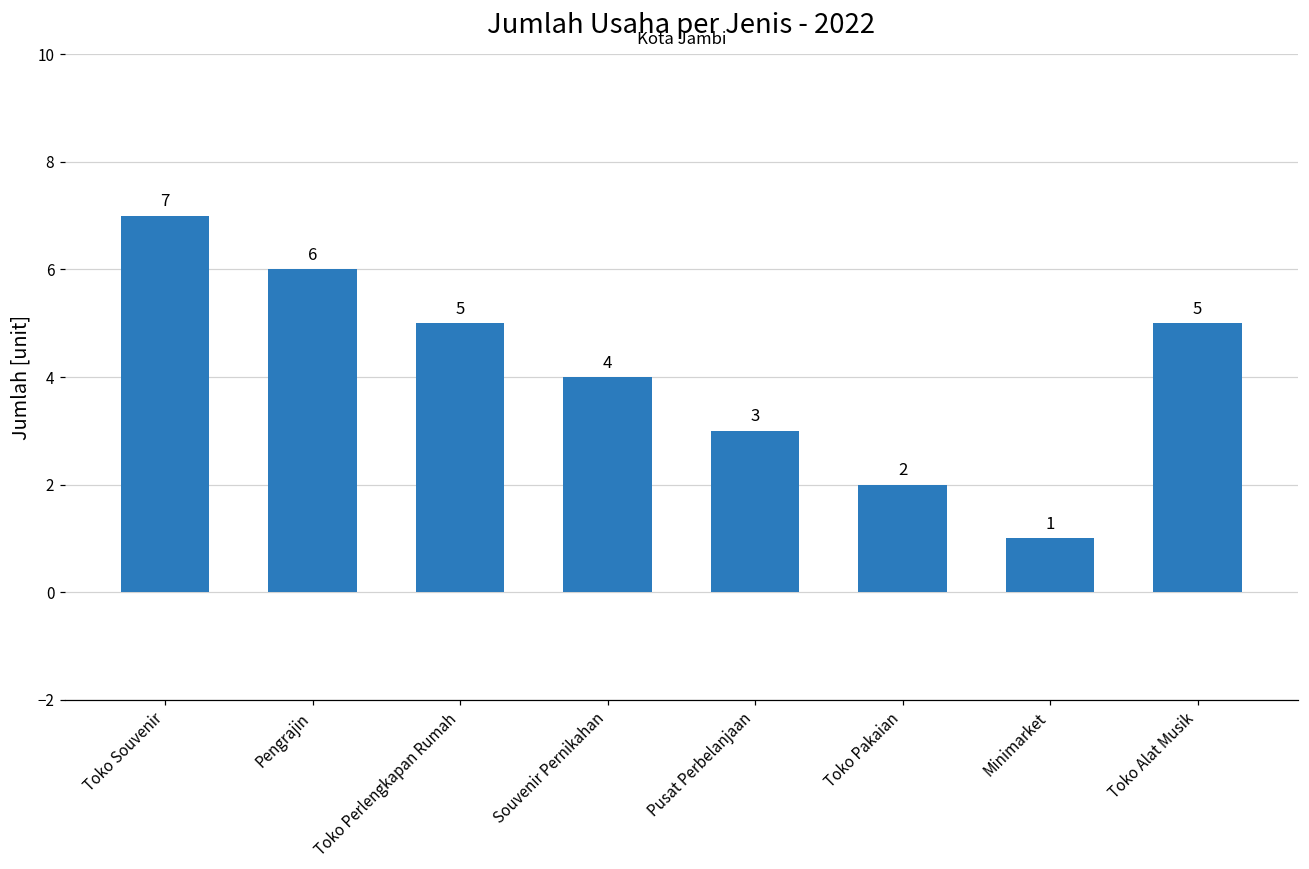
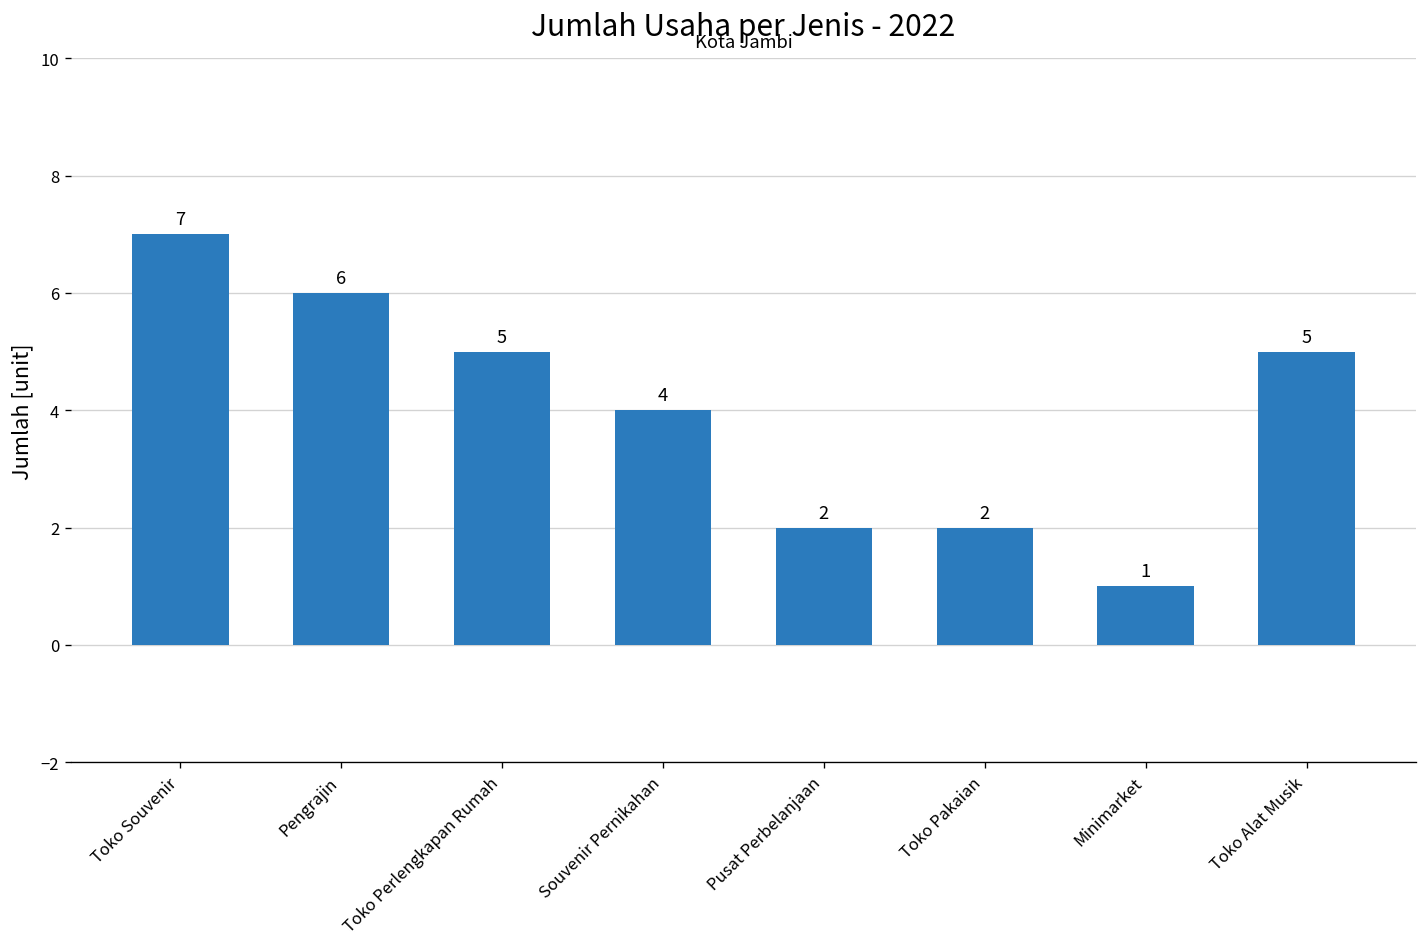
Pusat Perbelanjaan: 3 -> 2
